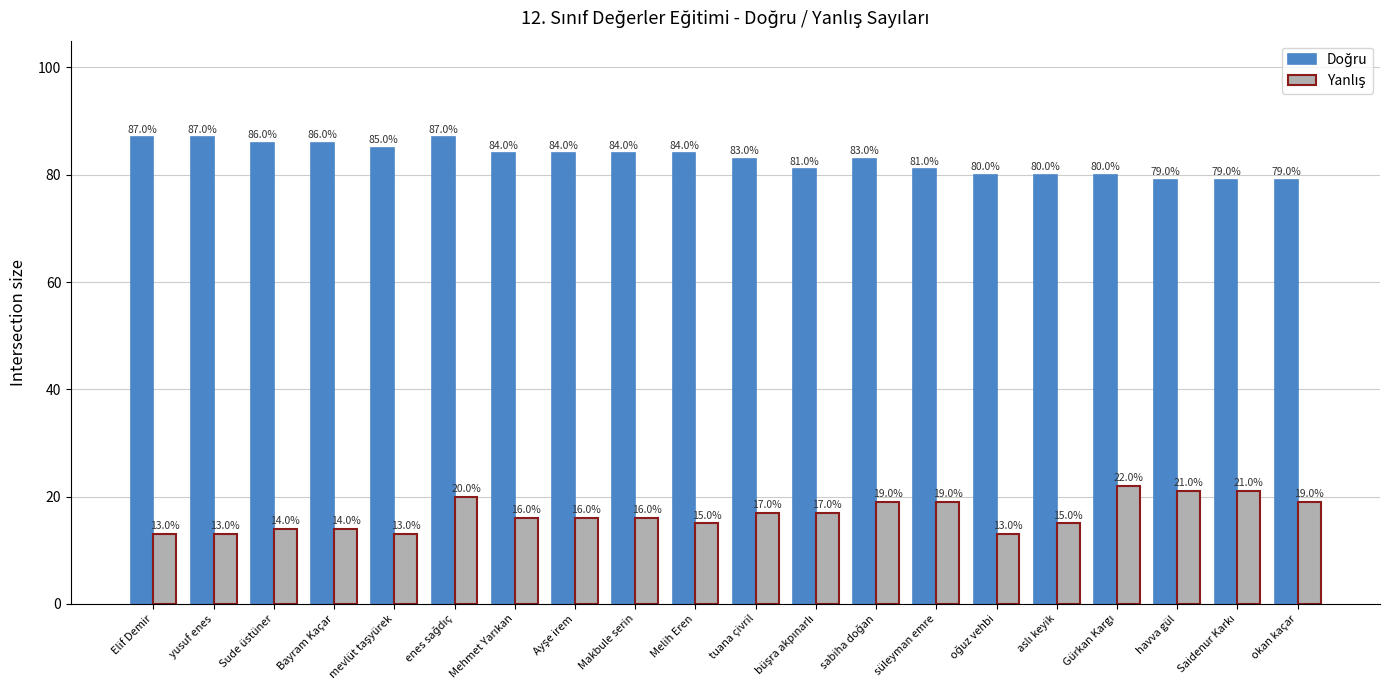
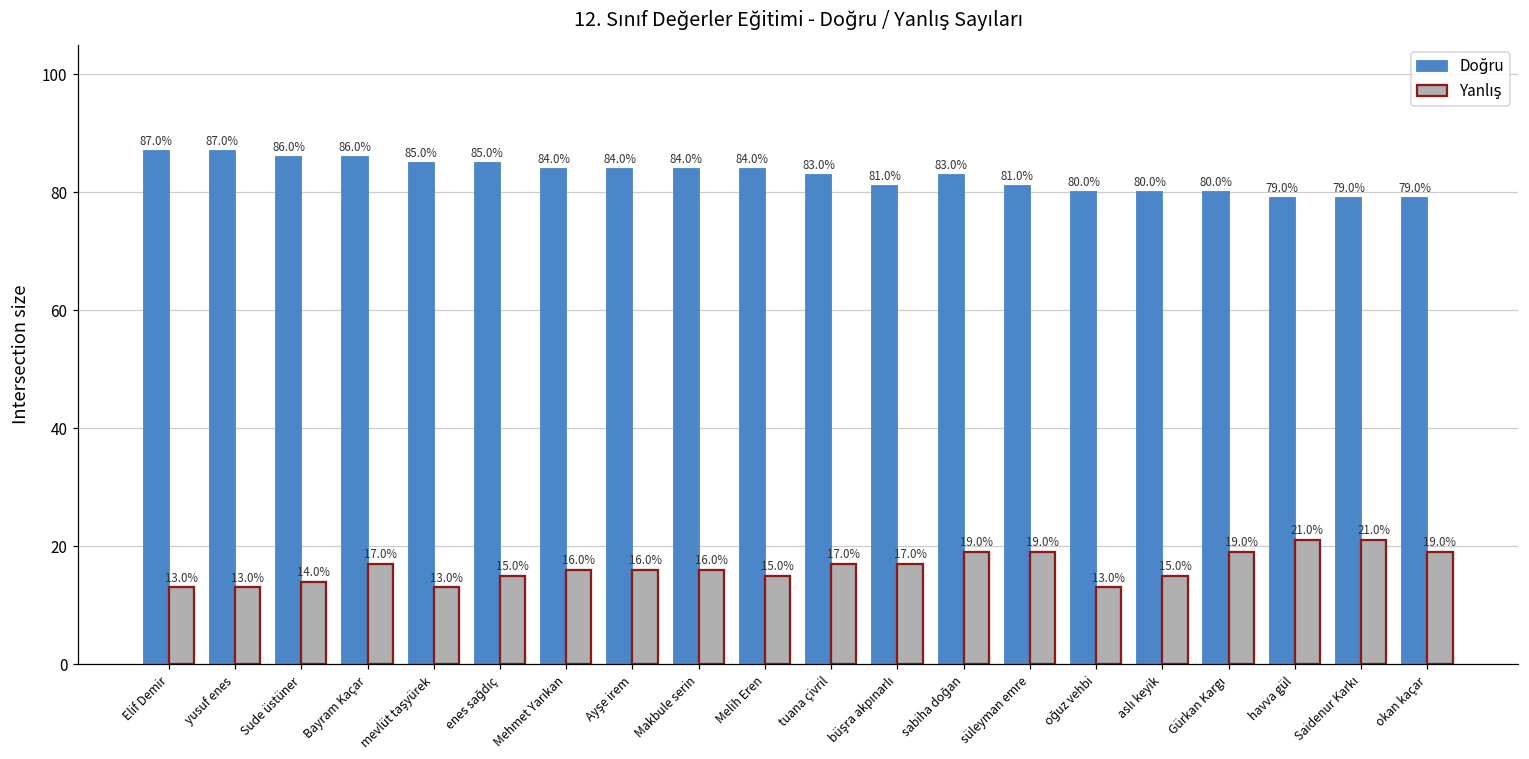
Yanlış, Bayram Kaçar: 14.0% -> 17.0%
Doğru, enes sağdıç: 87.0% -> 85.0%
Yanlış, enes sağdıç: 20.0% -> 15.0%
Yanlış, Gürkan Kargı: 22.0% -> 19.0%
